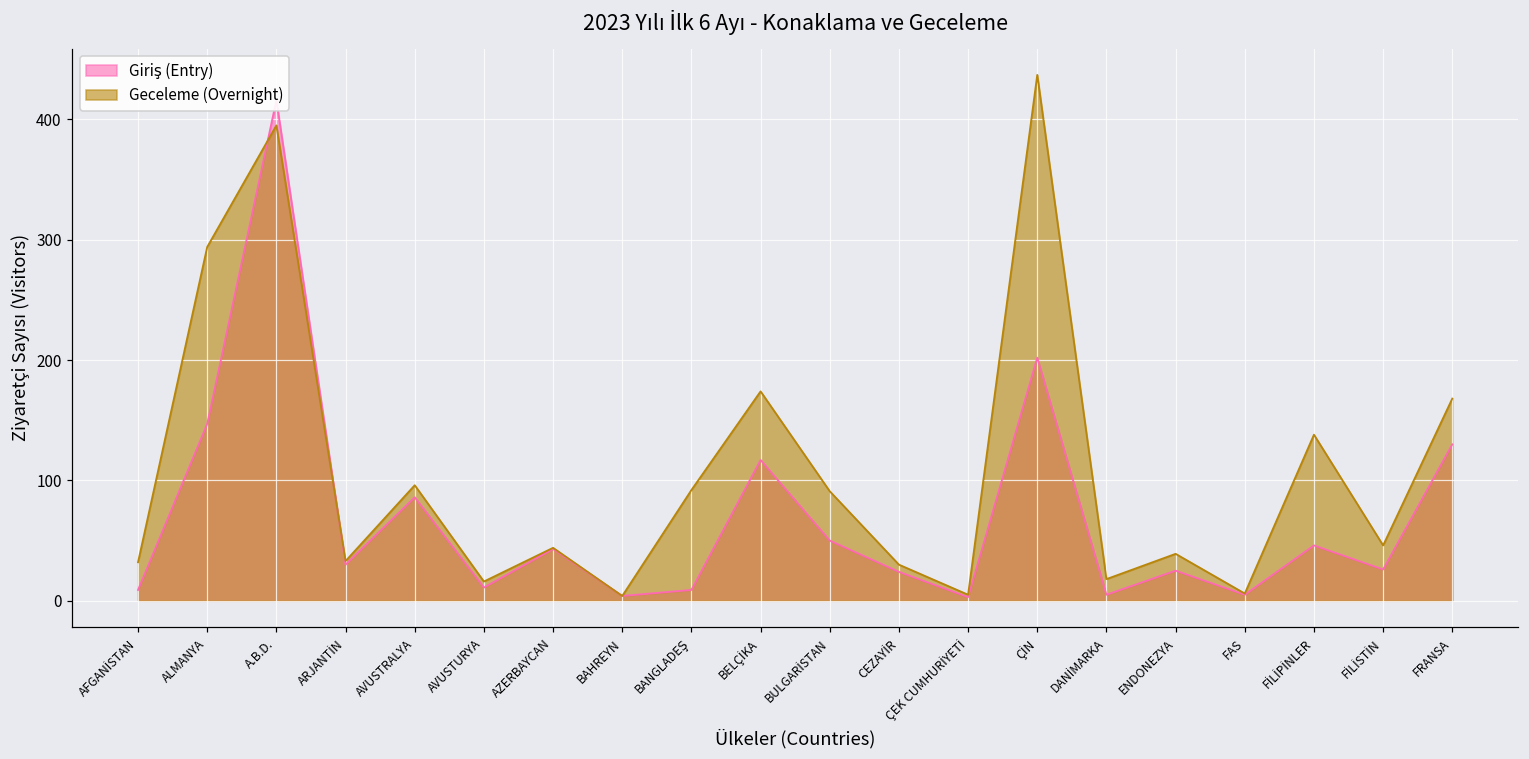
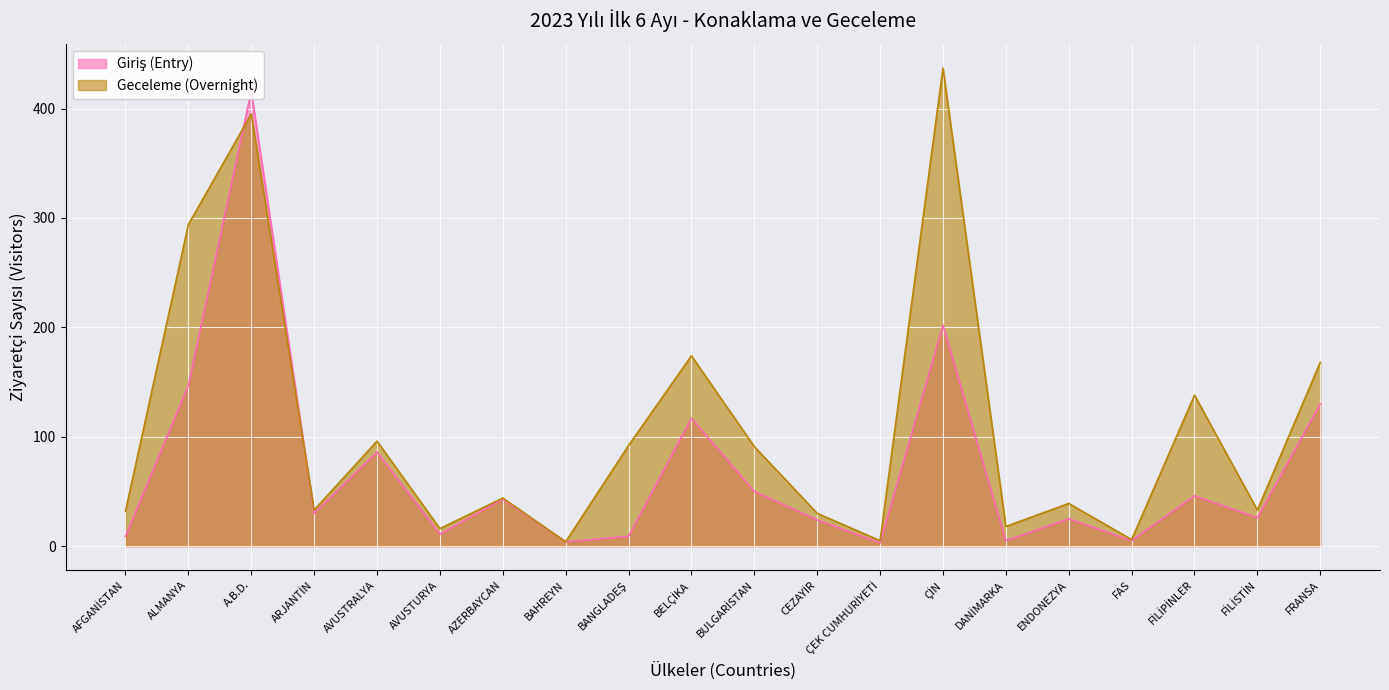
Geceleme (Overnight), FİLİSTİN: 46 -> 33
